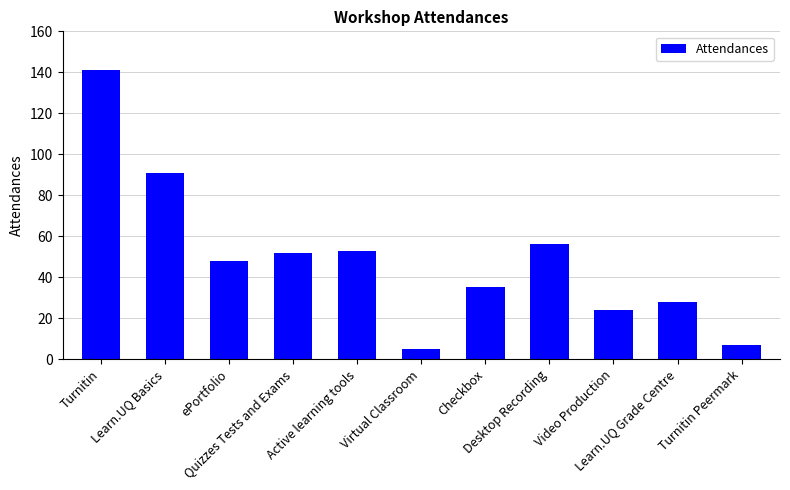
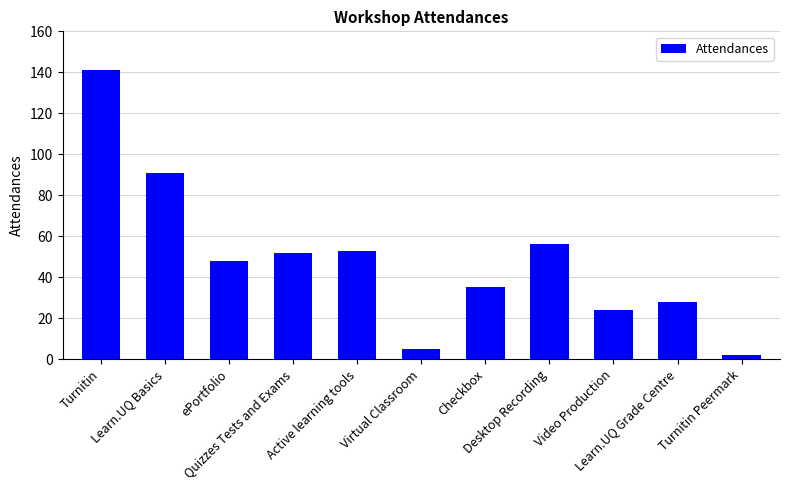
Turnitin Peermark: 7 -> 2
